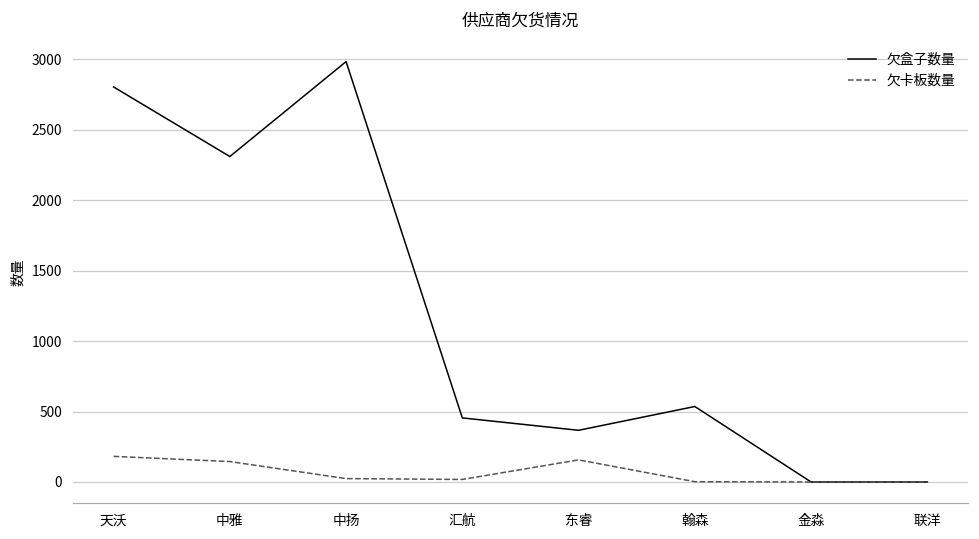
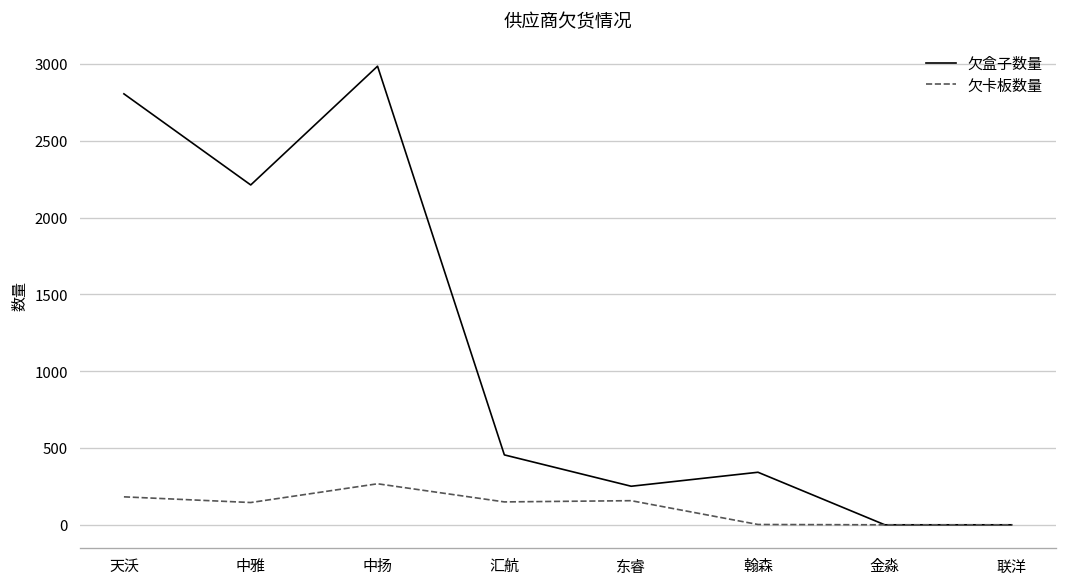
欠盒子数量, 中雅: 2310 -> 2210
欠卡板数量, 中扬: 20 -> 270
欠卡板数量, 汇航: 20 -> 150
欠盒子数量, 东睿: 370 -> 250
欠盒子数量, 翰森: 540 -> 340
